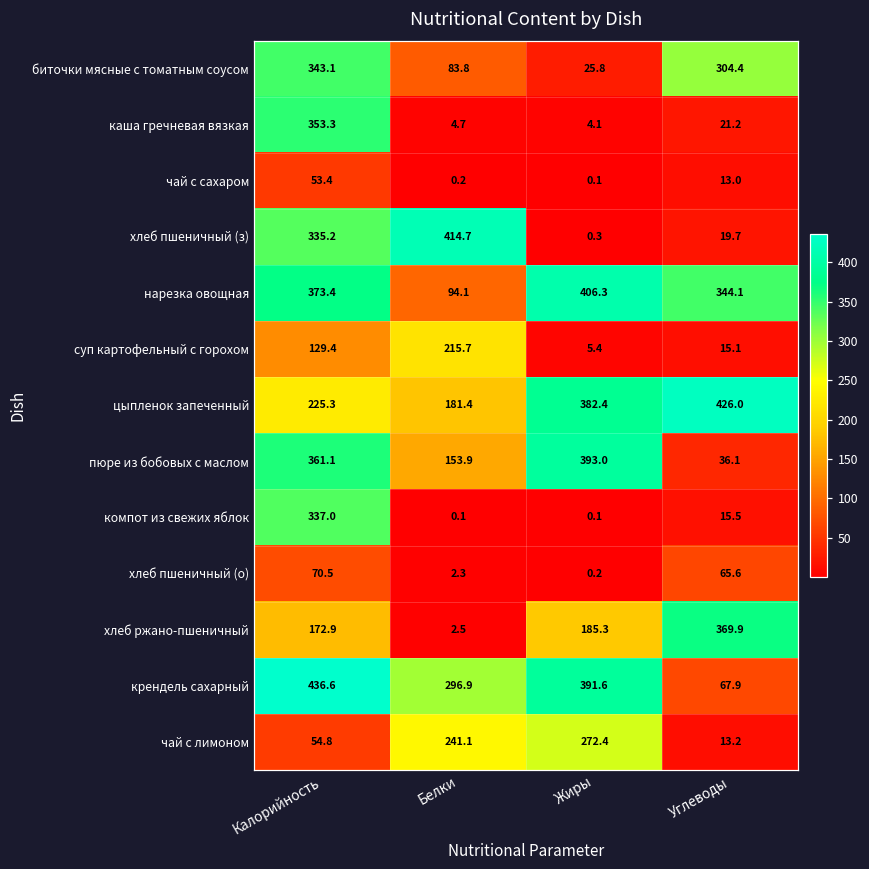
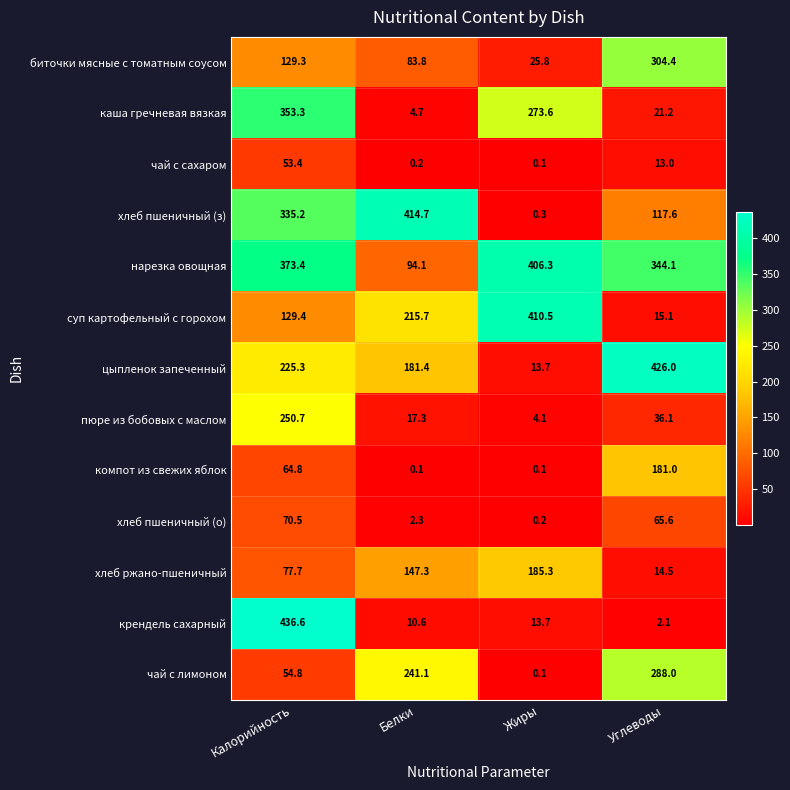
биточки мясные с томатным соусом, Калорийность: 343.1 -> 129.3
каша гречневая вязкая, Жиры: 4.1 -> 273.6
хлеб пшеничный (з), Углеводы: 19.7 -> 117.6
суп картофельный с горохом, Жиры: 5.4 -> 410.5
цыпленок запеченный, Жиры: 382.4 -> 13.7
пюре из бобовых с маслом, Калорийность: 361.1 -> 250.7
пюре из бобовых с маслом, Белки: 153.9 -> 17.3
пюре из бобовых с маслом, Жиры: 393.0 -> 4.1
компот из свежих яблок, Калорийность: 337.0 -> 64.8
компот из свежих яблок, Углеводы: 15.5 -> 181.0
хлеб ржано-пшеничный, Калорийность: 172.9 -> 77.7
хлеб ржано-пшеничный, Белки: 2.5 -> 147.3
хлеб ржано-пшеничный, Углеводы: 369.9 -> 14.5
крендель сахарный, Белки: 296.9 -> 10.6
крендель сахарный, Жиры: 391.6 -> 13.7
крендель сахарный, Углеводы: 67.9 -> 2.1
чай с лимоном, Жиры: 272.4 -> 0.1
чай с лимоном, Углеводы: 13.2 -> 288.0
